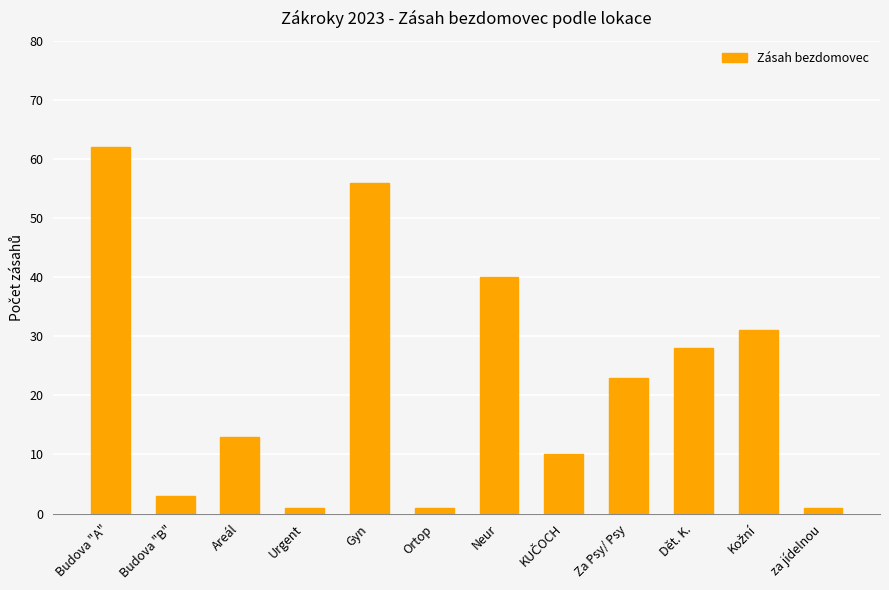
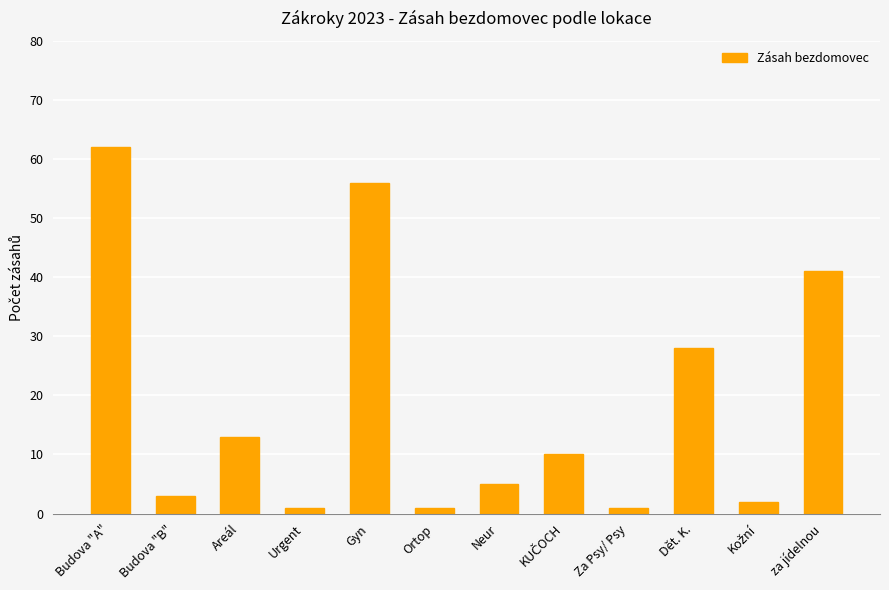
Neur: 40 -> 5
Za Psy/ Psy: 23 -> 1
Kožní: 31 -> 2
za jídelnou: 1 -> 41
